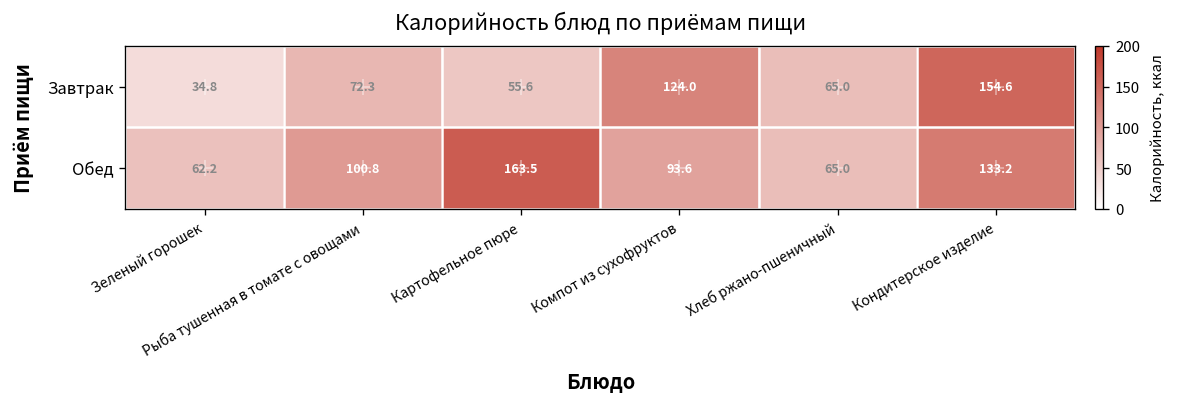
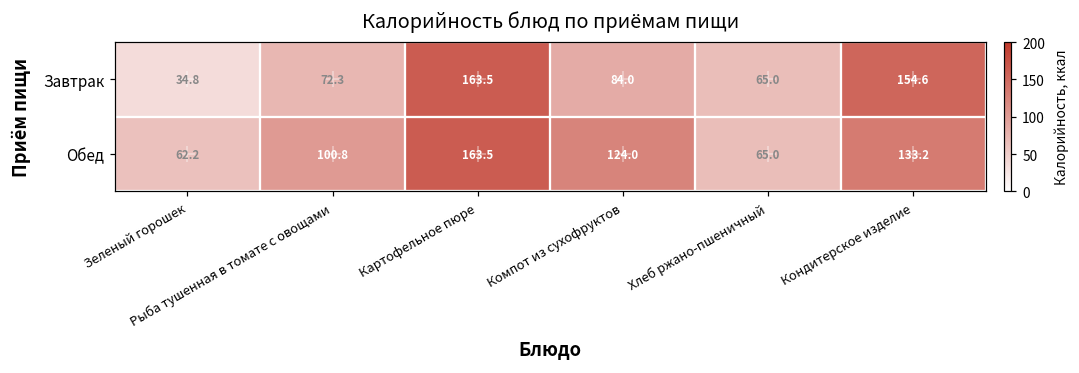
Завтрак, Картофельное пюре: 55.6 -> 163.5
Завтрак, Компот из сухофруктов: 124.0 -> 84.0
Обед, Компот из сухофруктов: 93.6 -> 124.0
